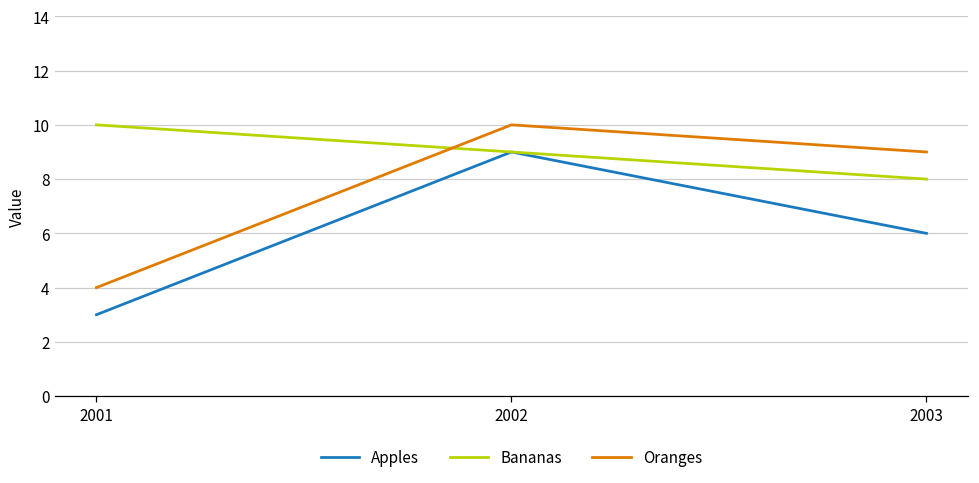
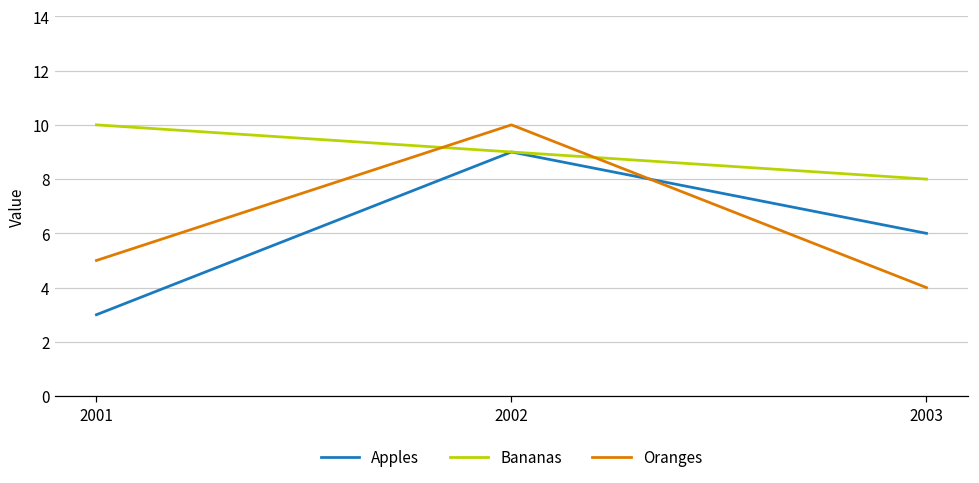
Oranges, 2001: 4 -> 5
Oranges, 2003: 9 -> 4
